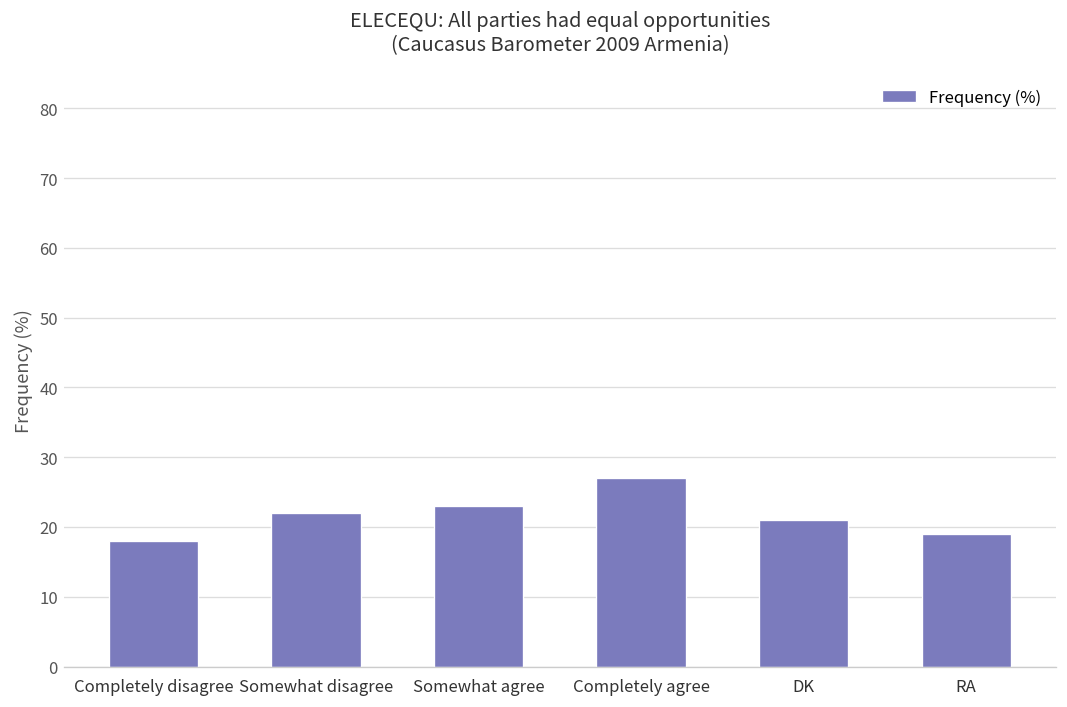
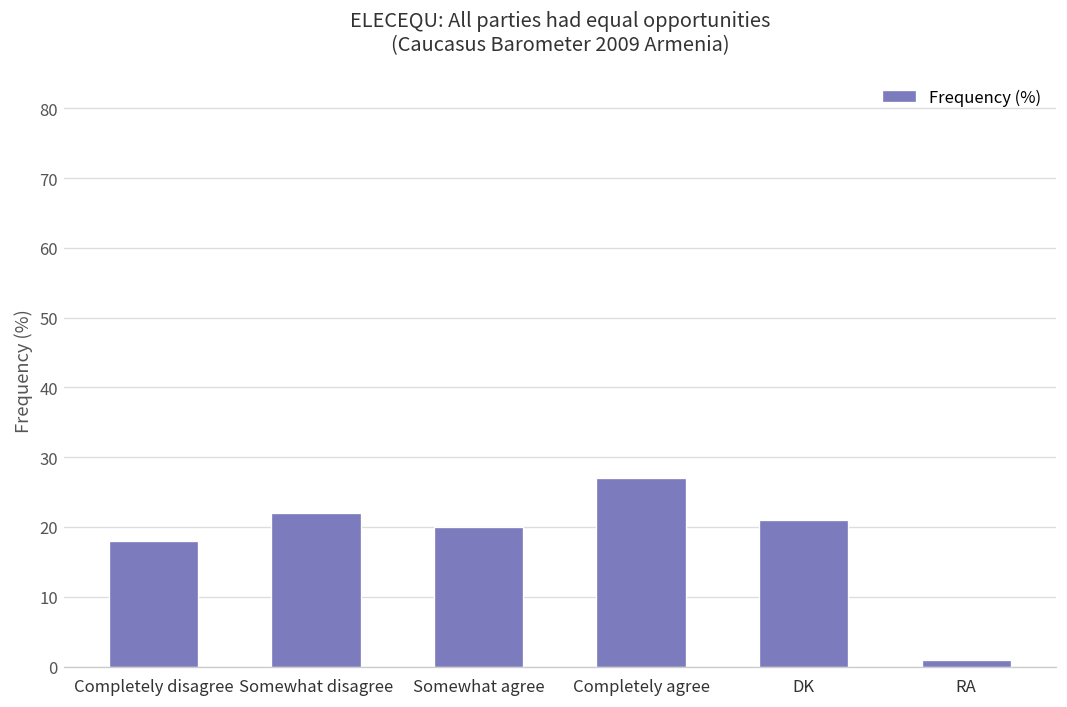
Somewhat agree: 23 -> 20
RA: 19 -> 1
